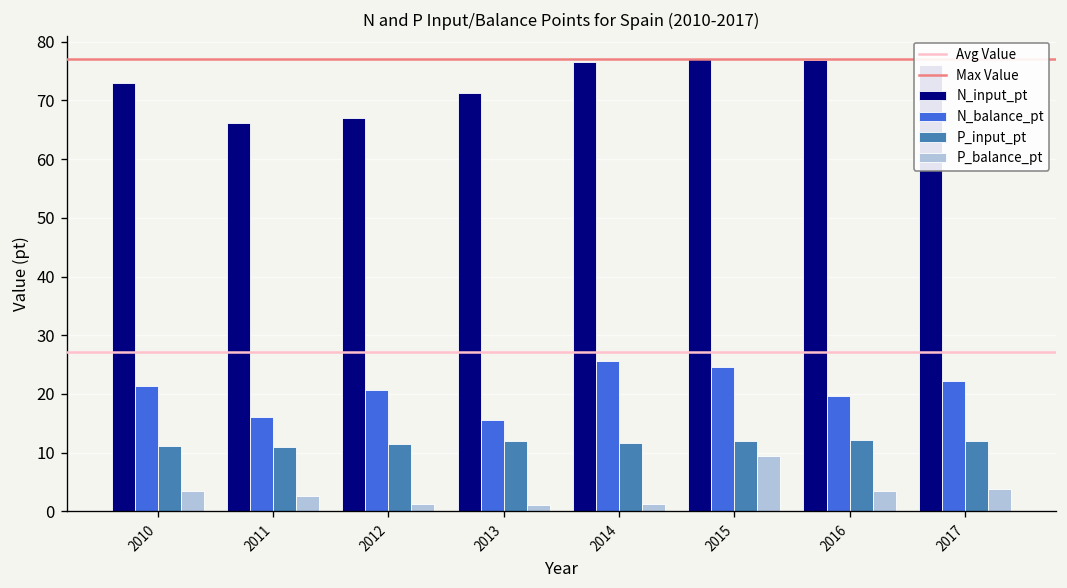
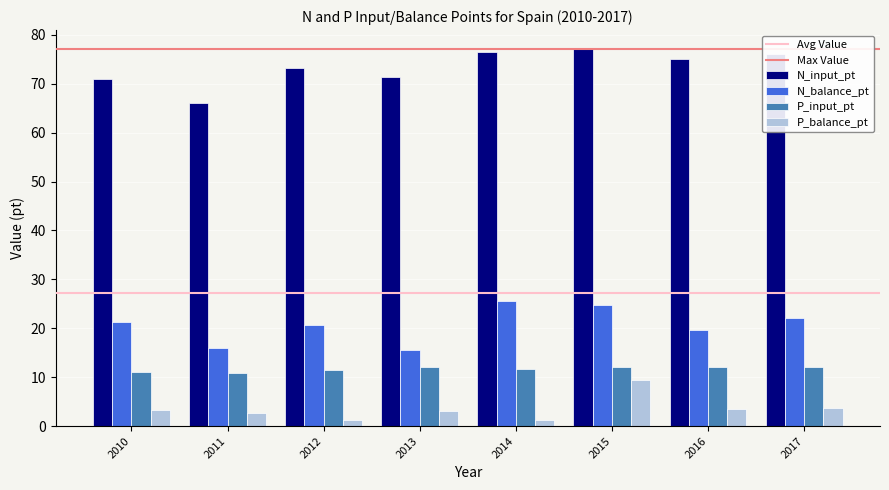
N_input_pt, 2010: 73 -> 71
N_input_pt, 2012: 67 -> 73
P_balance_pt, 2013: 1 -> 3
N_input_pt, 2016: 77 -> 75
